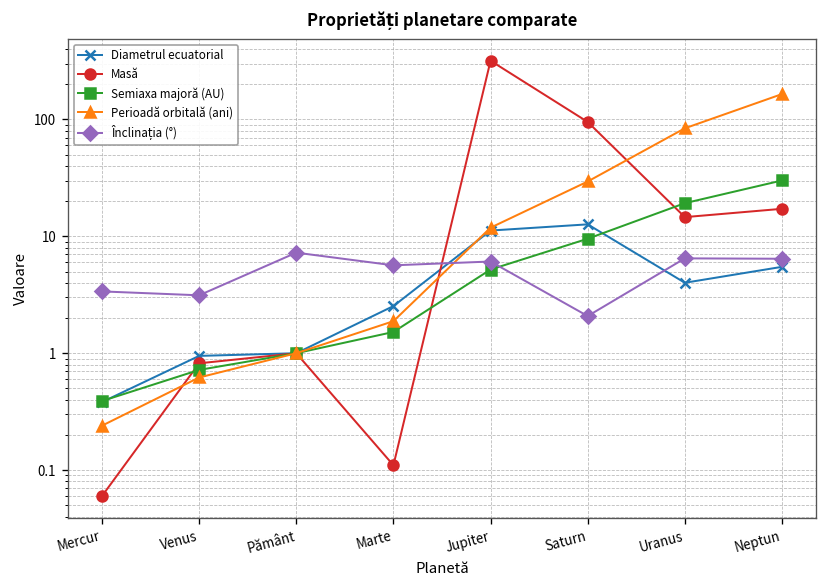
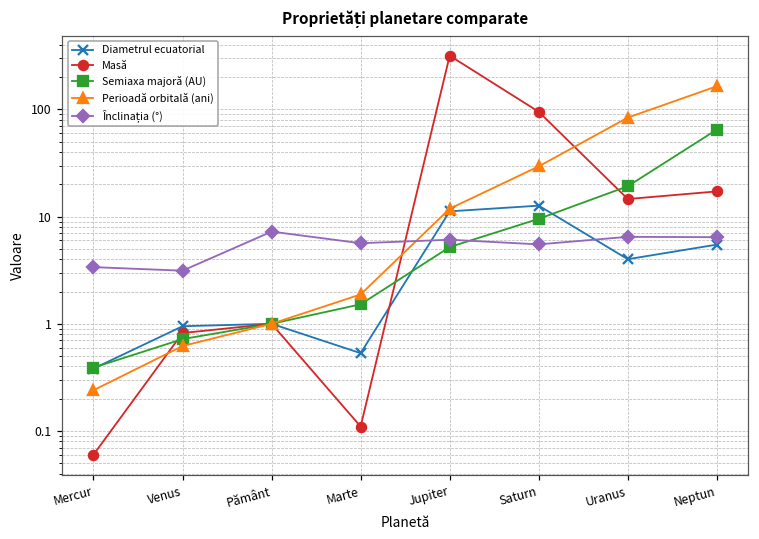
Diametrul ecuatorial, Marte: 2.5 -> 0.5
Înclinația (°), Saturn: 2.1 -> 6
Semiaxa majoră (AU), Neptun: 30 -> 60
